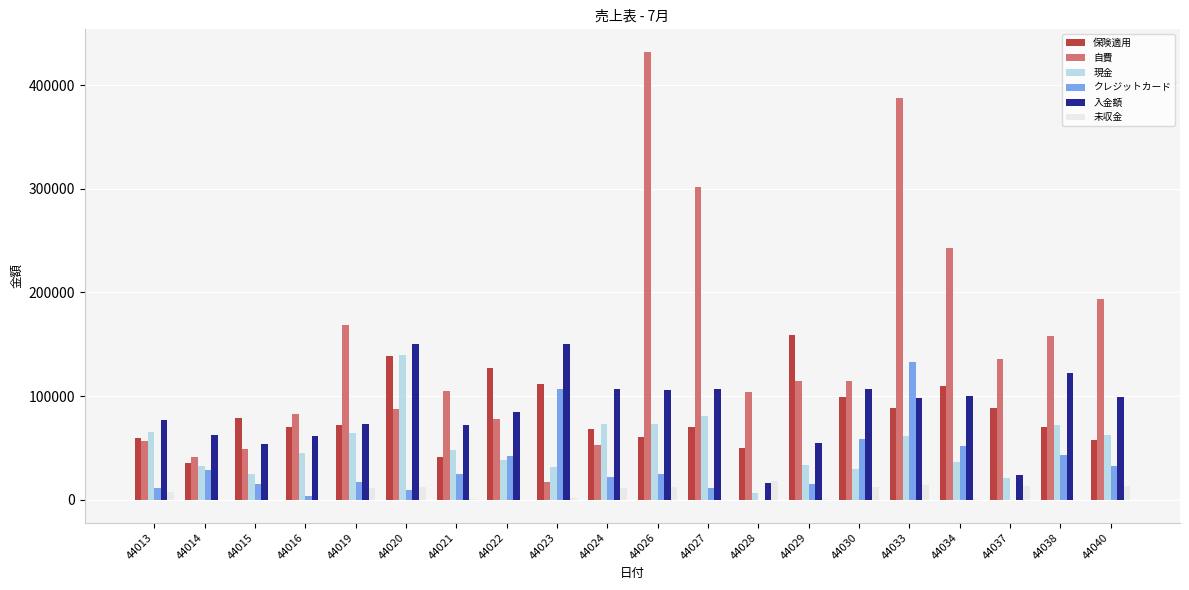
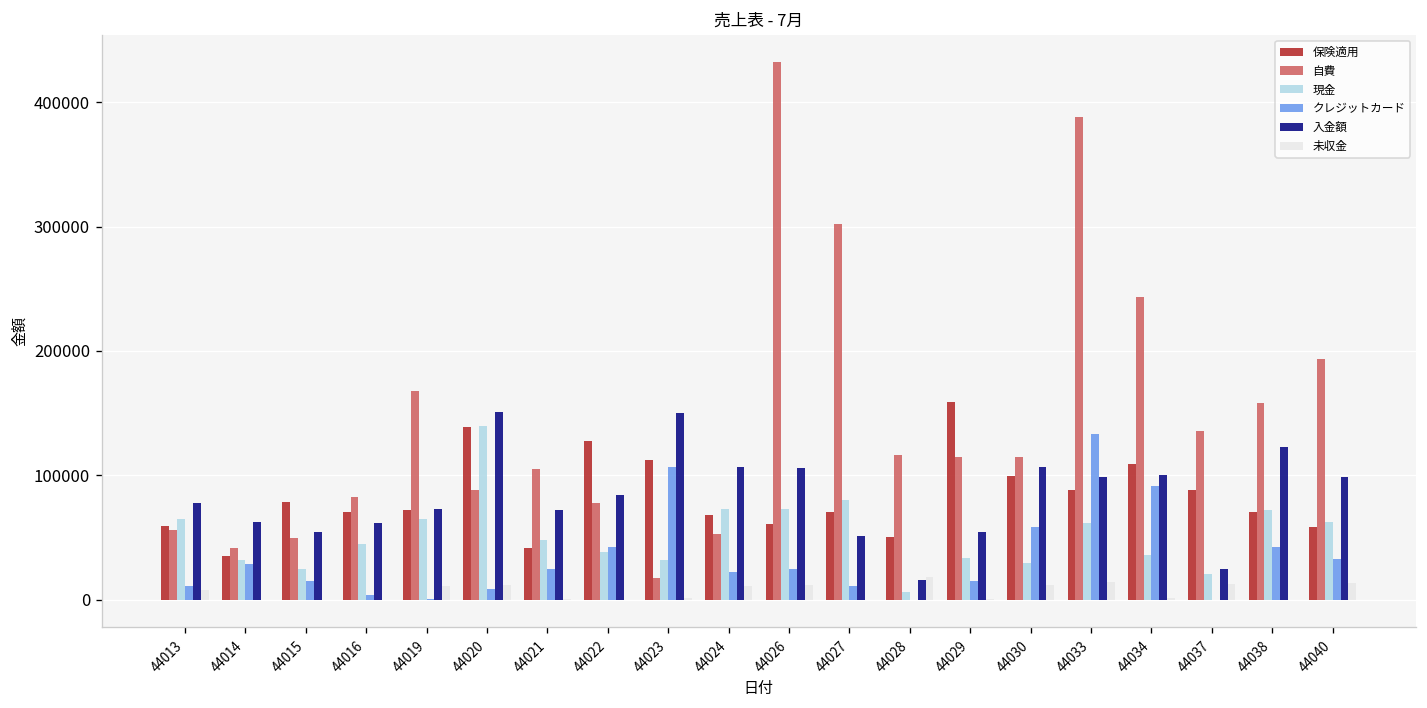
クレジットカード, 44019: 17000 -> 1000
入金額, 44027: 107000 -> 51000
自費, 44028: 104000 -> 117000
クレジットカード, 44034: 52000 -> 92000
